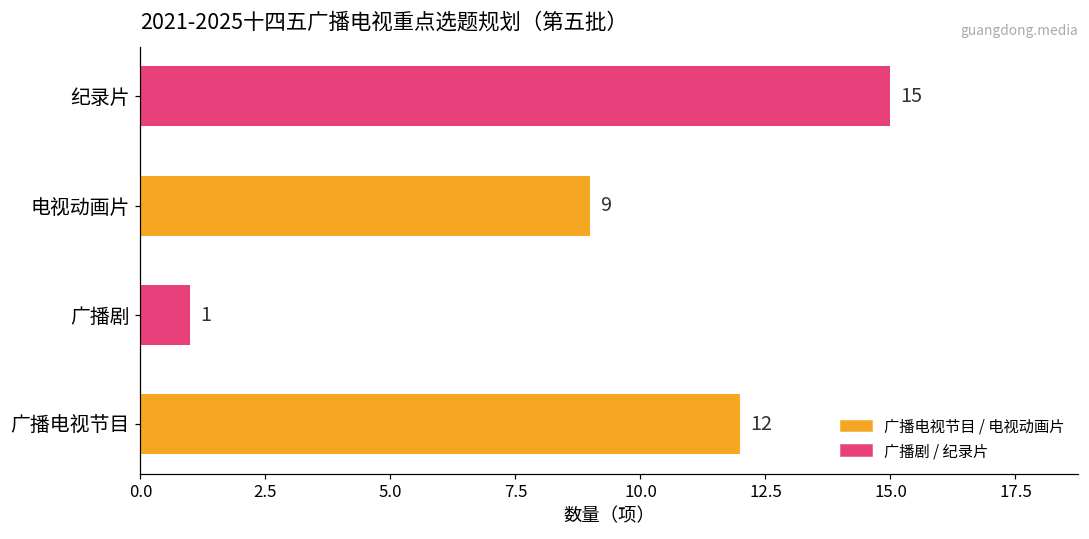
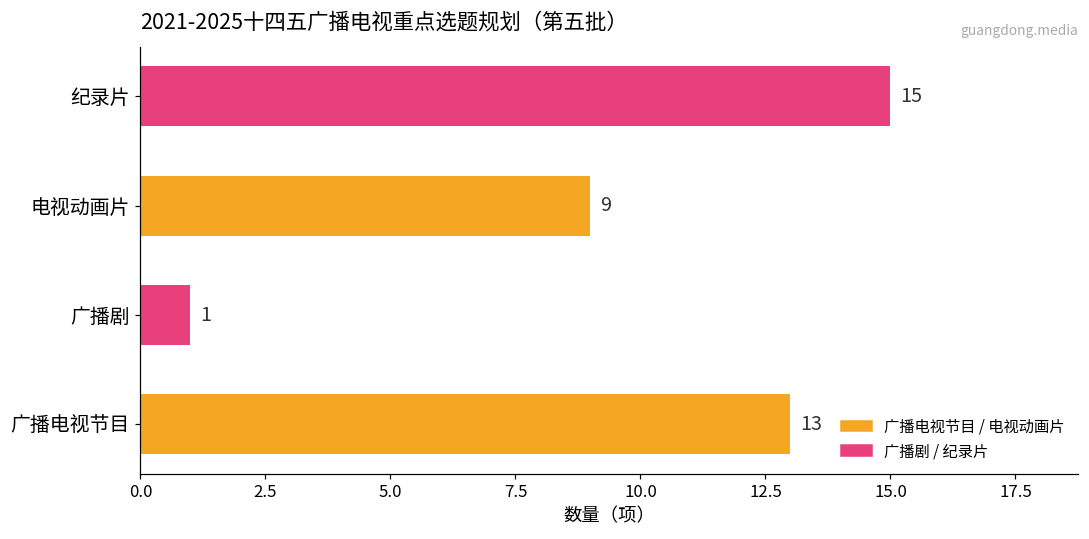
广播电视节目: 12 -> 13
